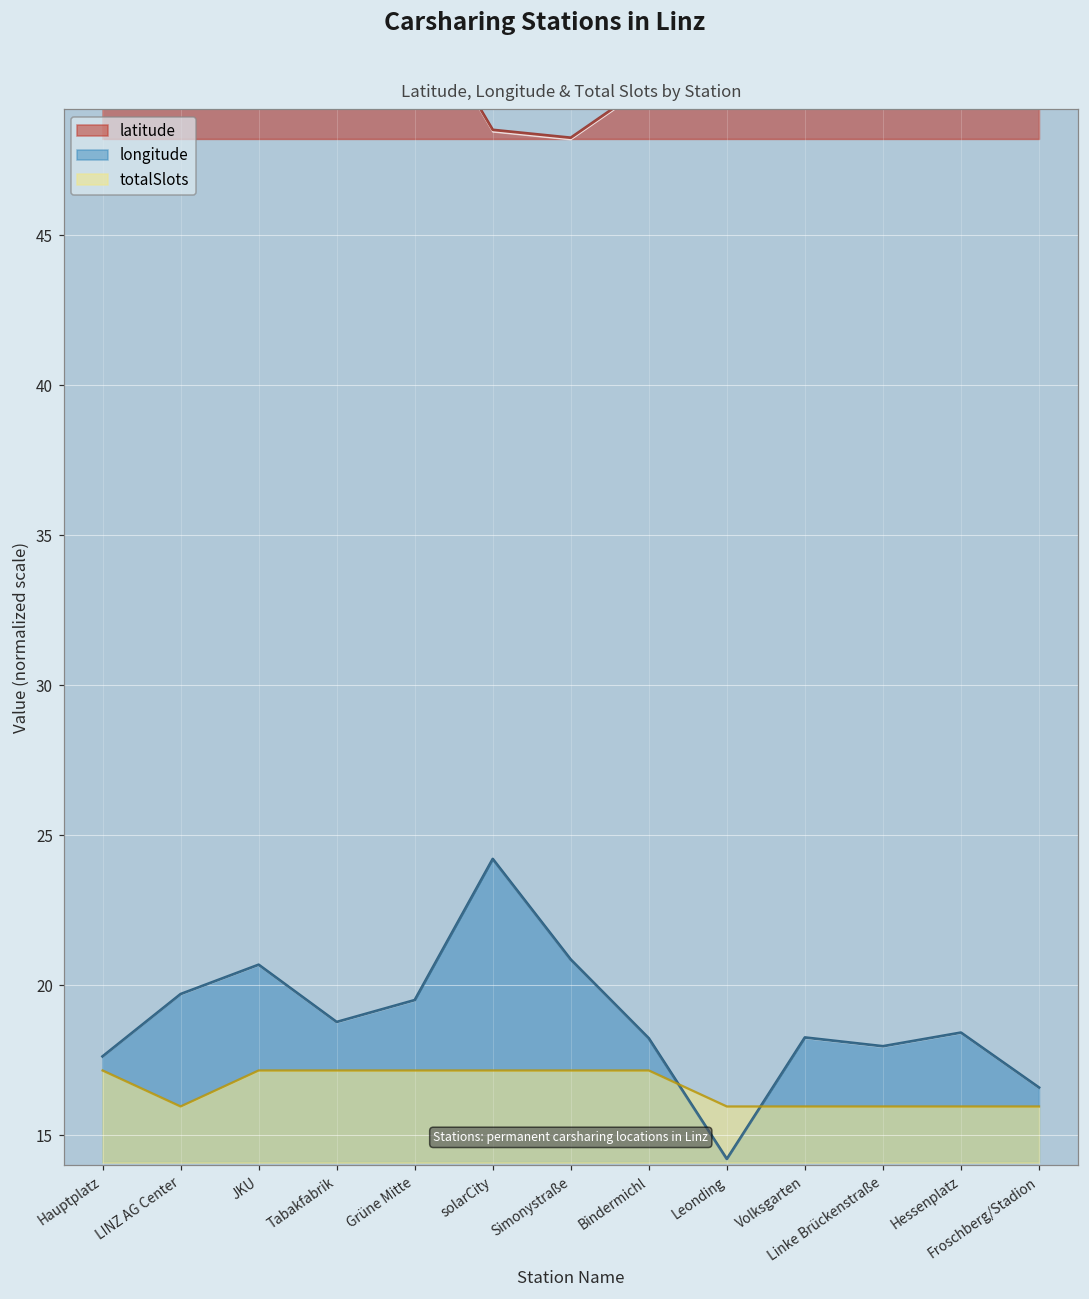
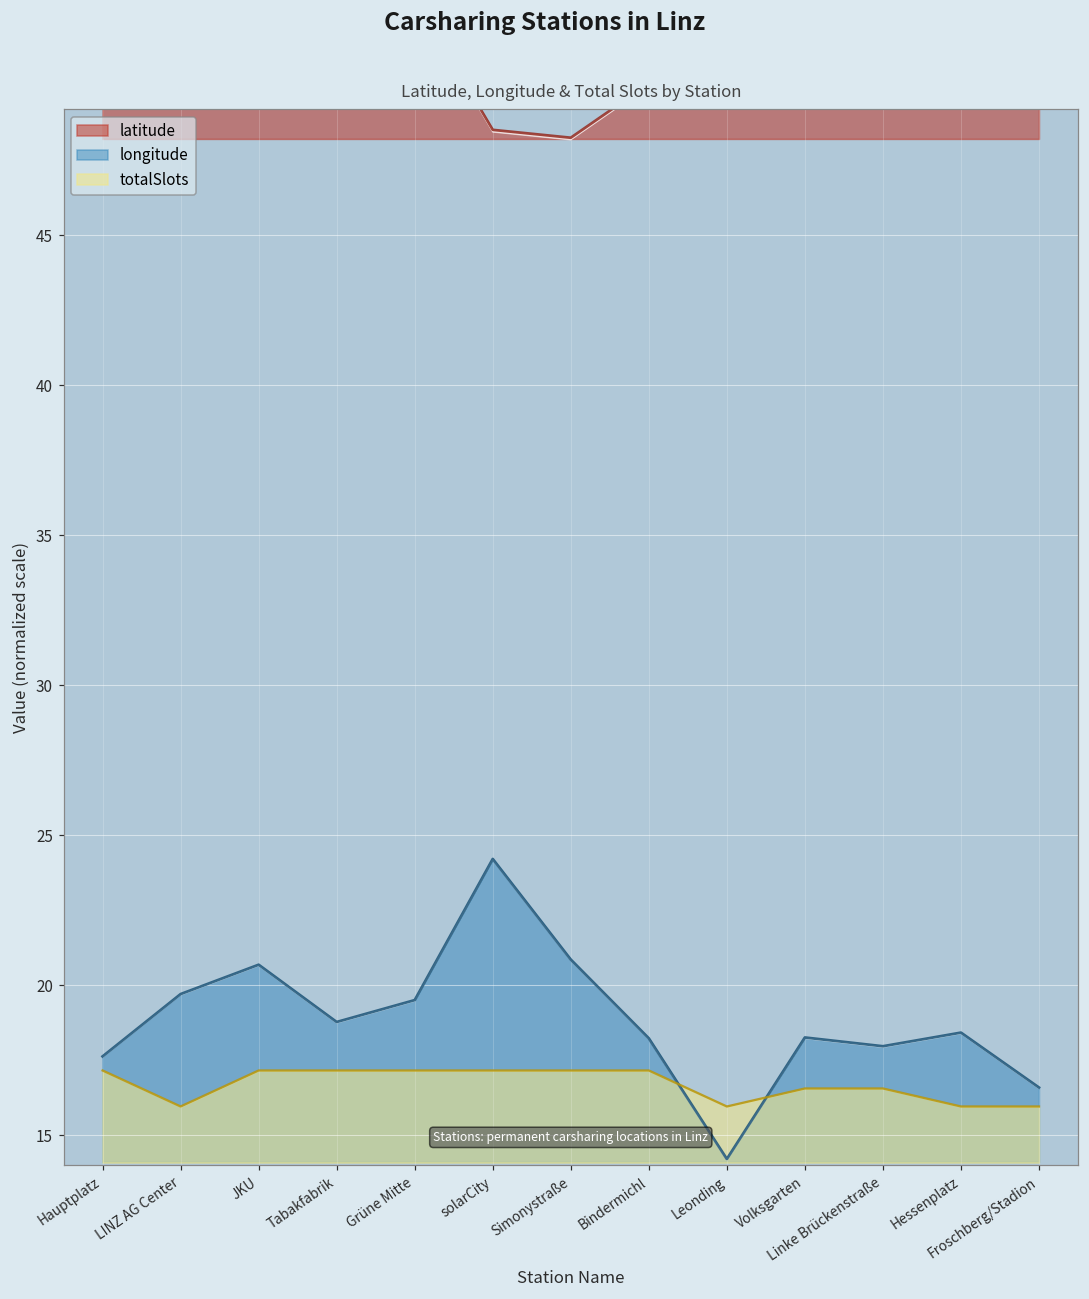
totalSlots, Volksgarten: 16.0 -> 16.6
totalSlots, Linke Brückenstraße: 16.0 -> 16.6
